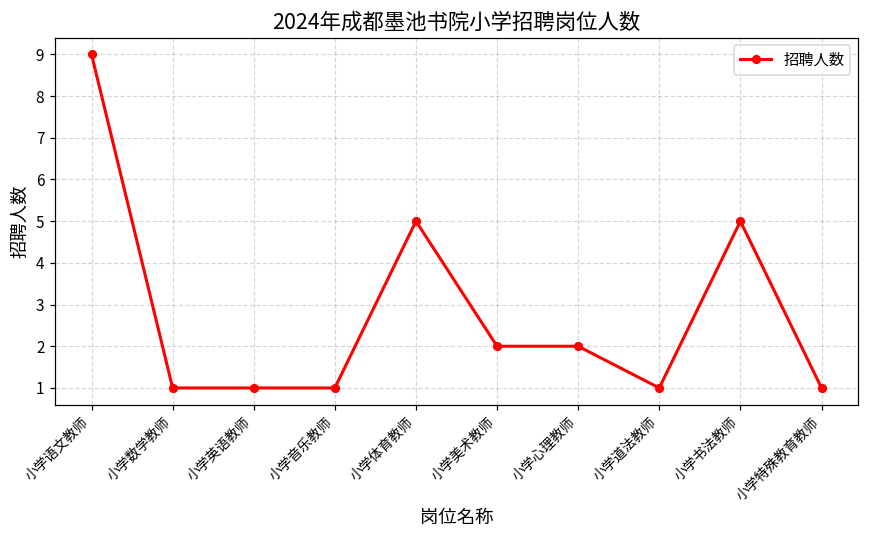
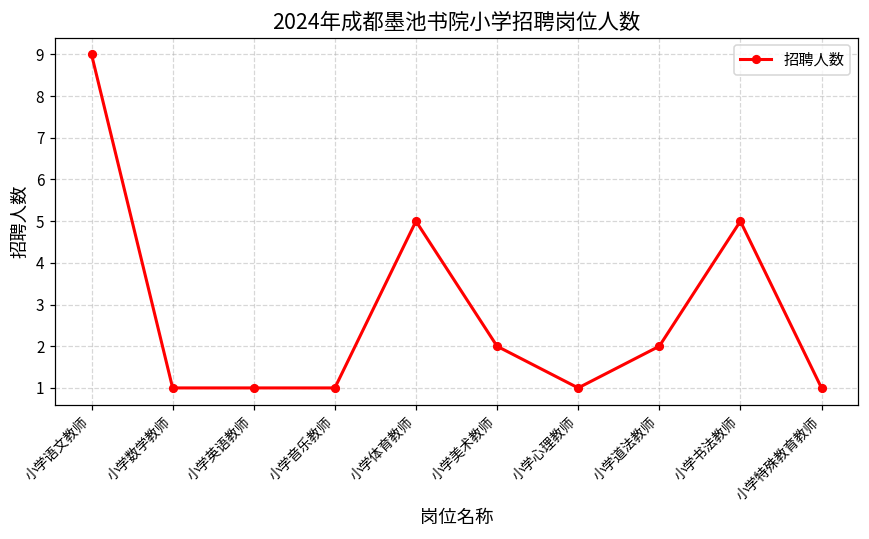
小学心理教师: 2 -> 1
小学道法教师: 1 -> 2
